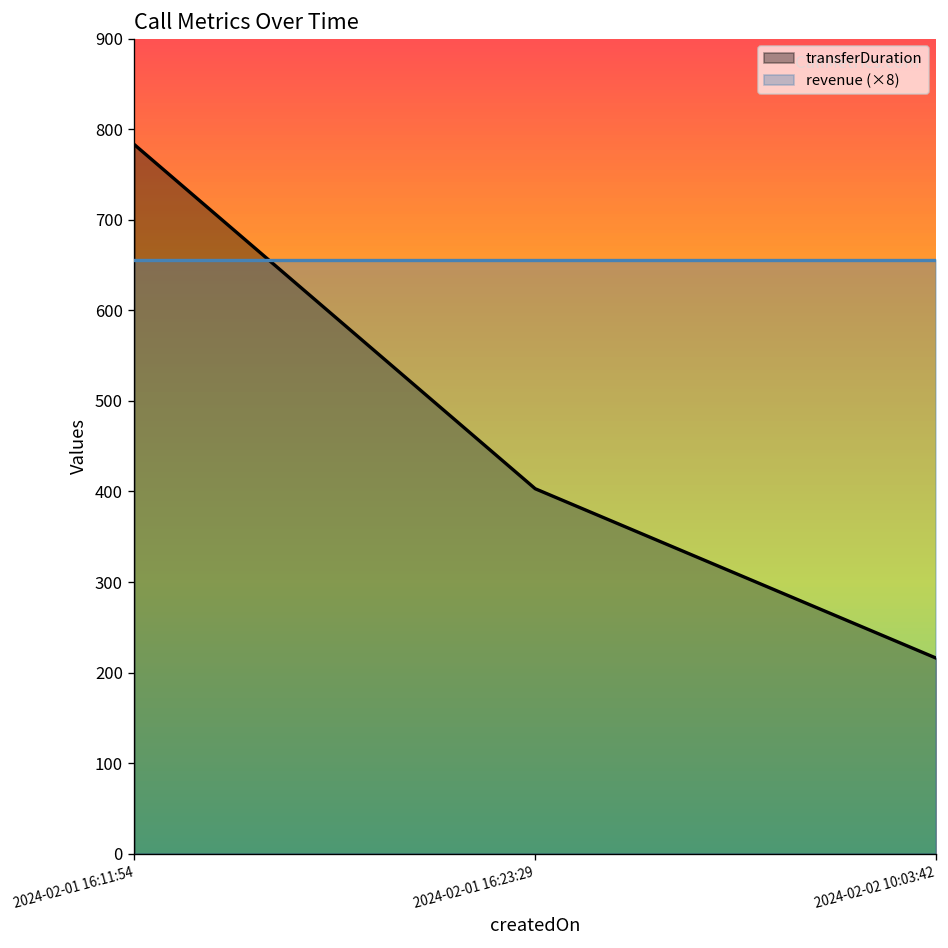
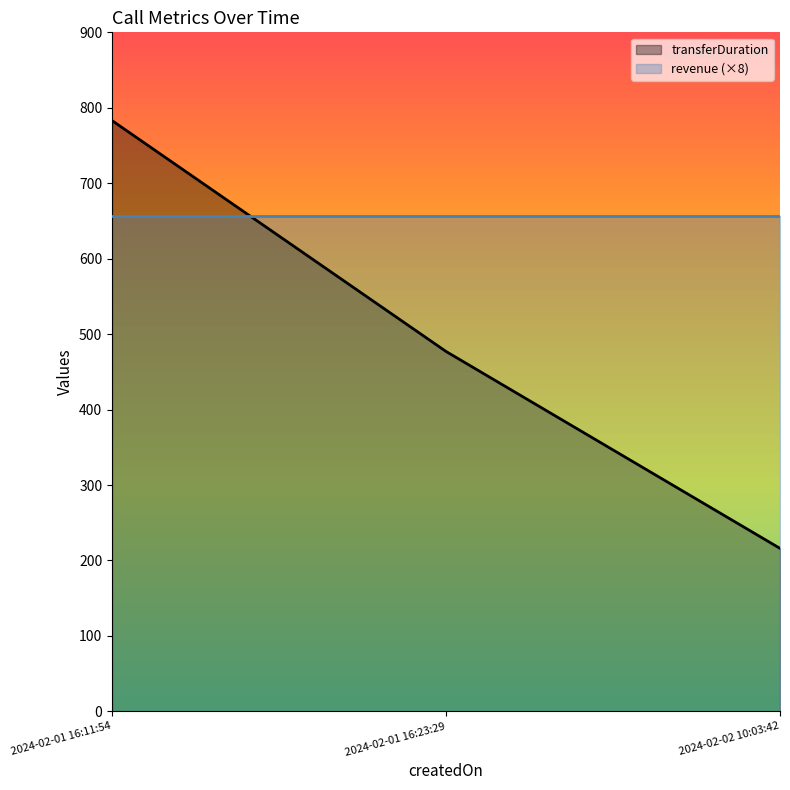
transferDuration, 2024-02-01 16:23:29: 400 -> 480
